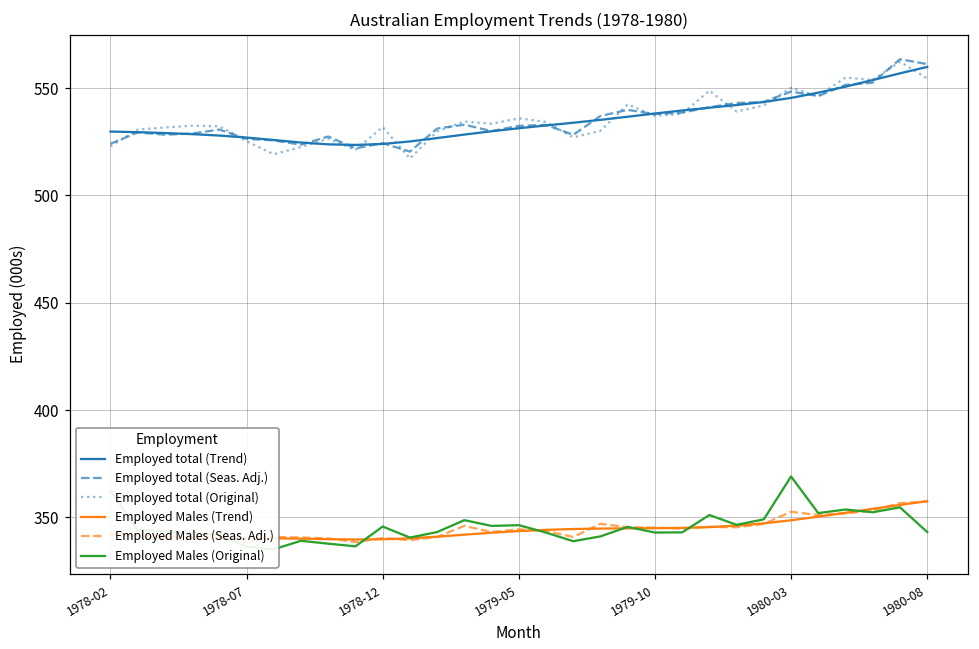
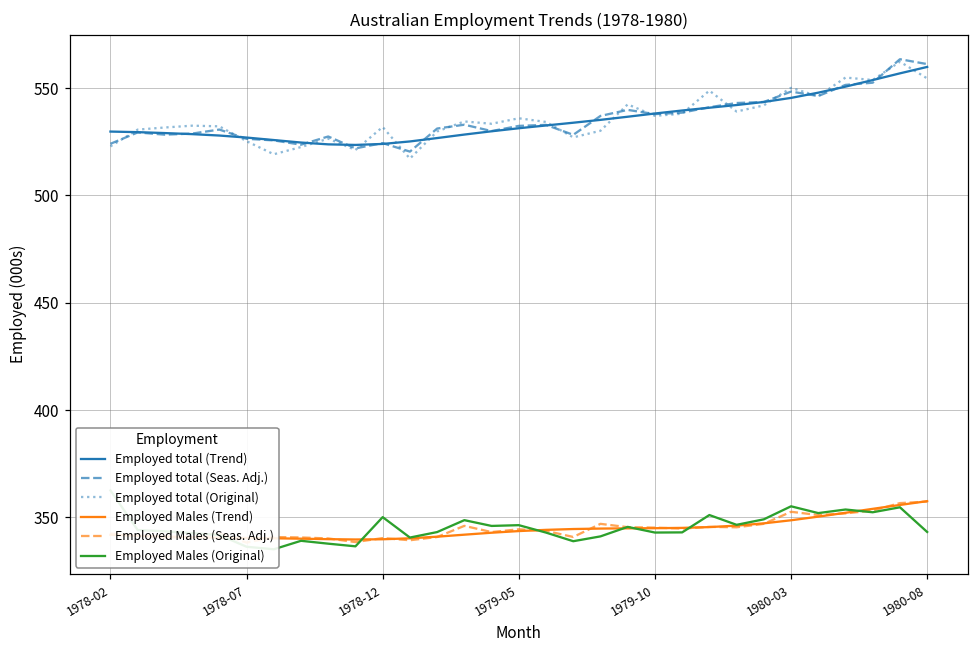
Employed Males (Original), 1978-12: 346 -> 350
Employed Males (Original), 1980-03: 369 -> 355
